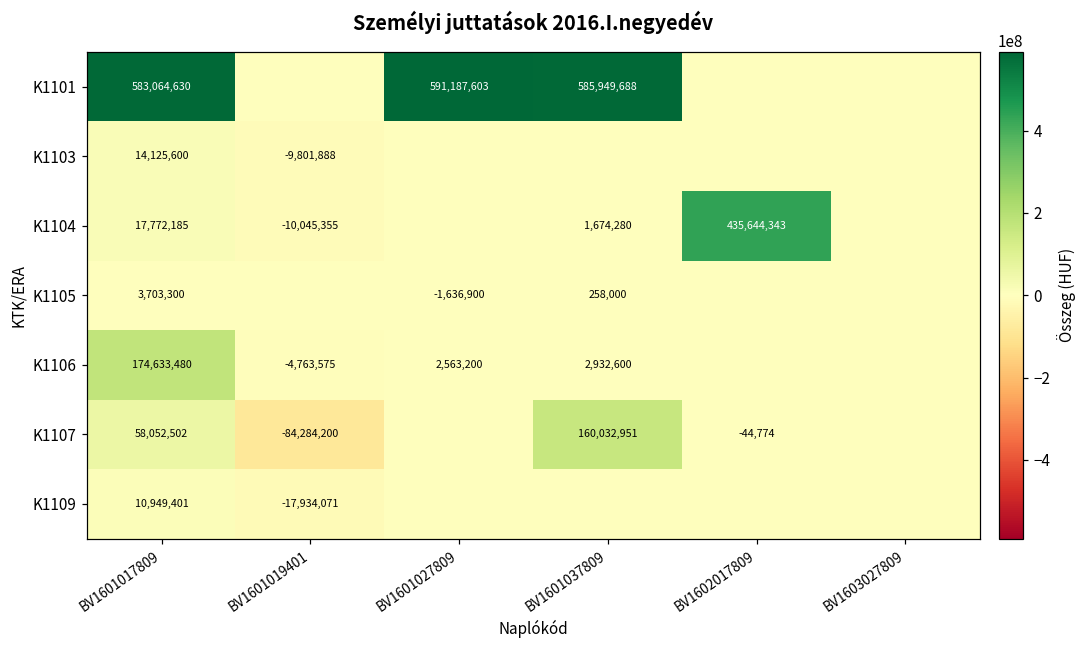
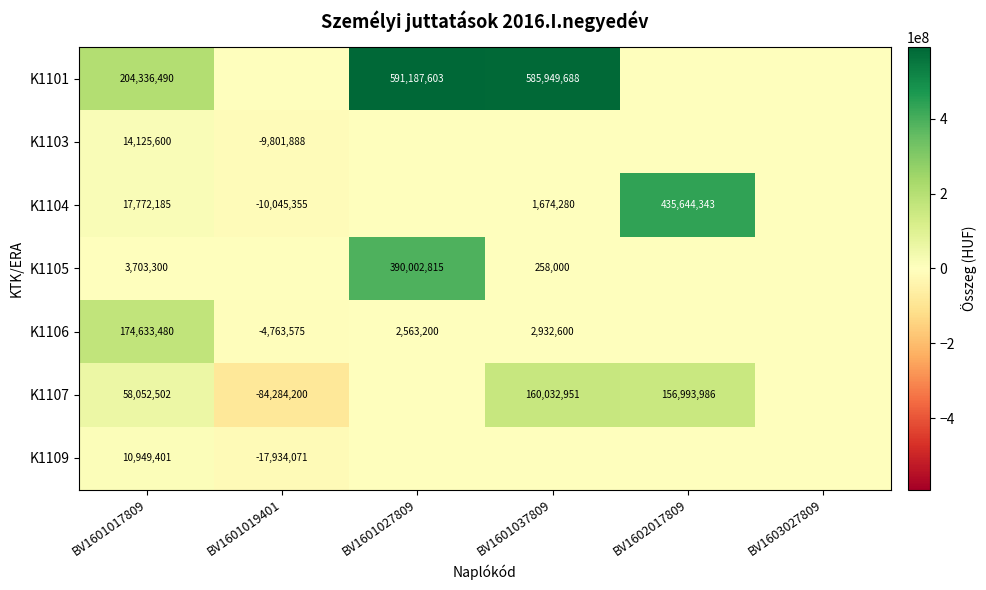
K1101, BV1601017809: 583,064,630 -> 204,336,490
K1105, BV1601027809: -1,636,900 -> 390,002,815
K1107, BV1602017809: -44,774 -> 156,993,986
